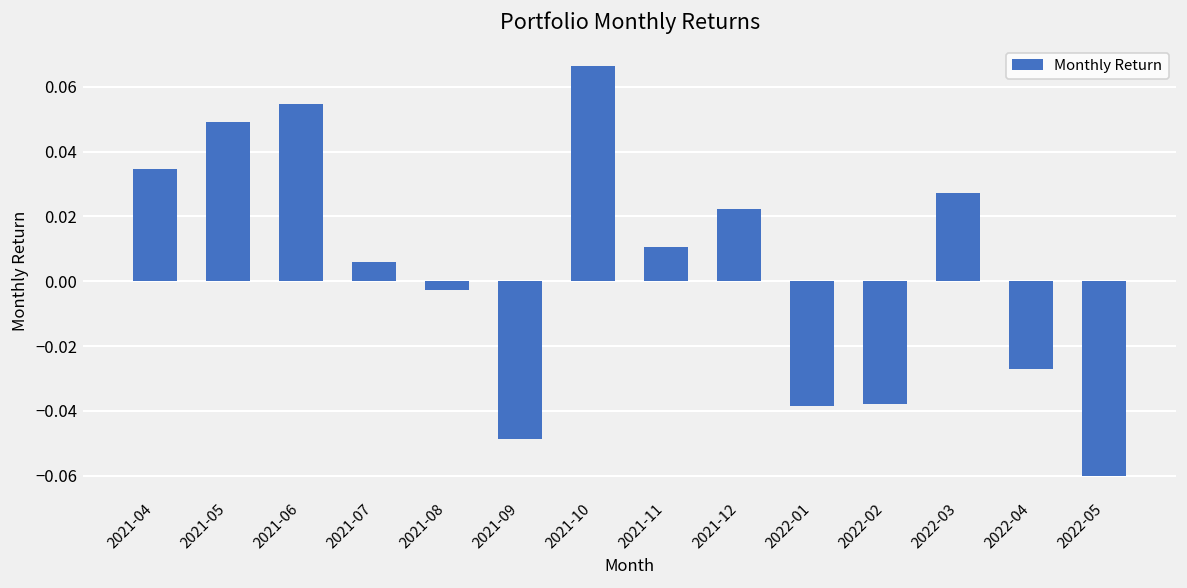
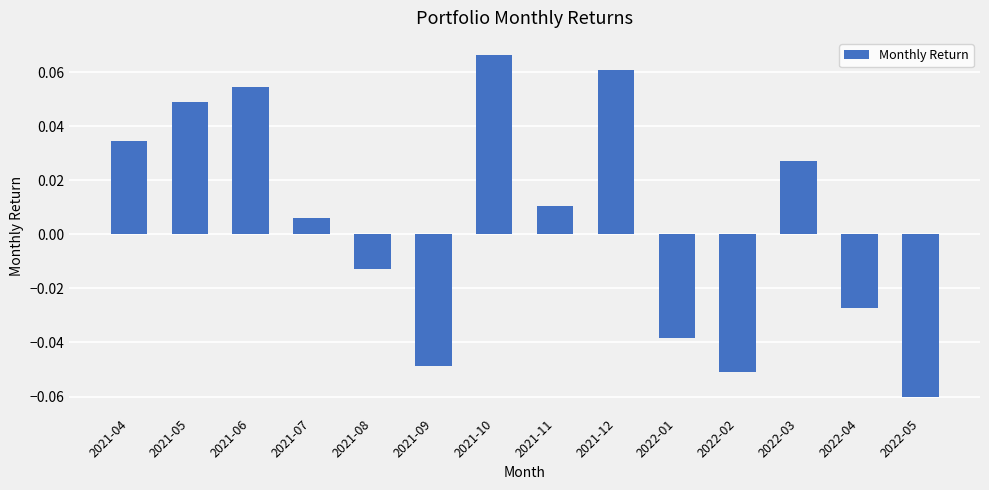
2021-08: -0.003 -> -0.013
2021-12: 0.022 -> 0.061
2022-02: -0.038 -> -0.051
